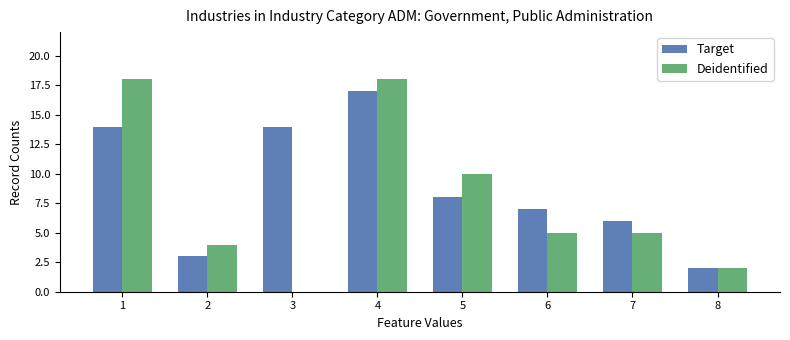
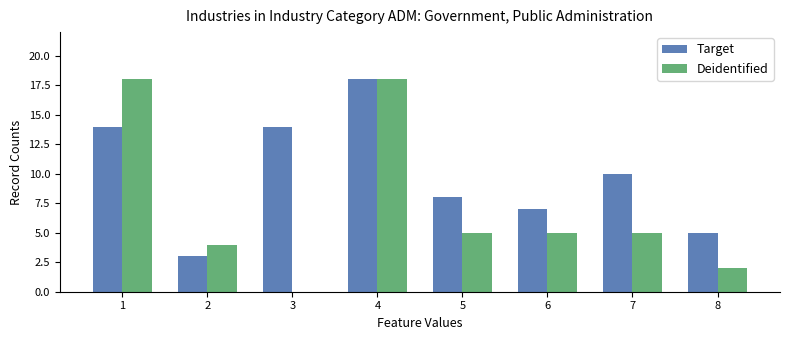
Target, 4: 17 -> 18
Deidentified, 5: 10 -> 5
Target, 7: 6 -> 10
Target, 8: 2 -> 5
